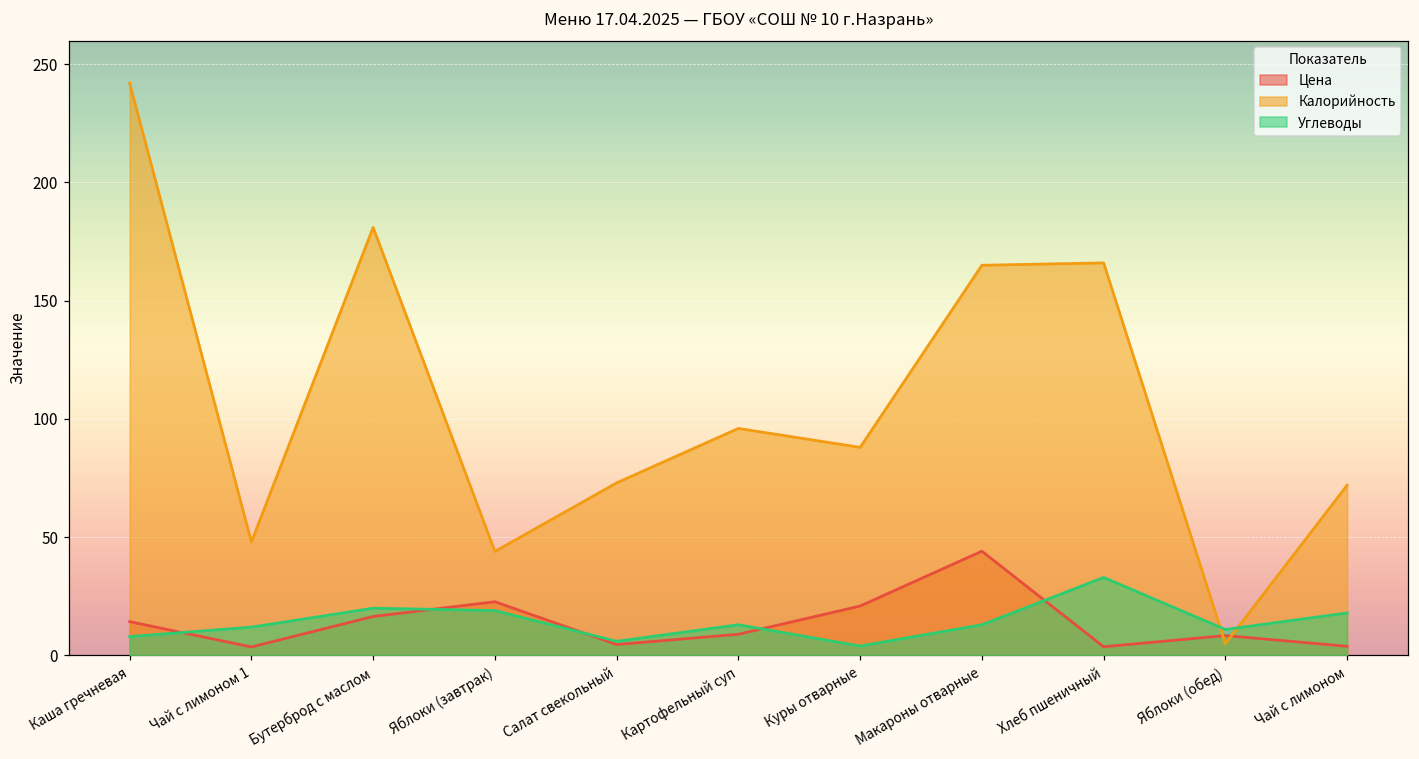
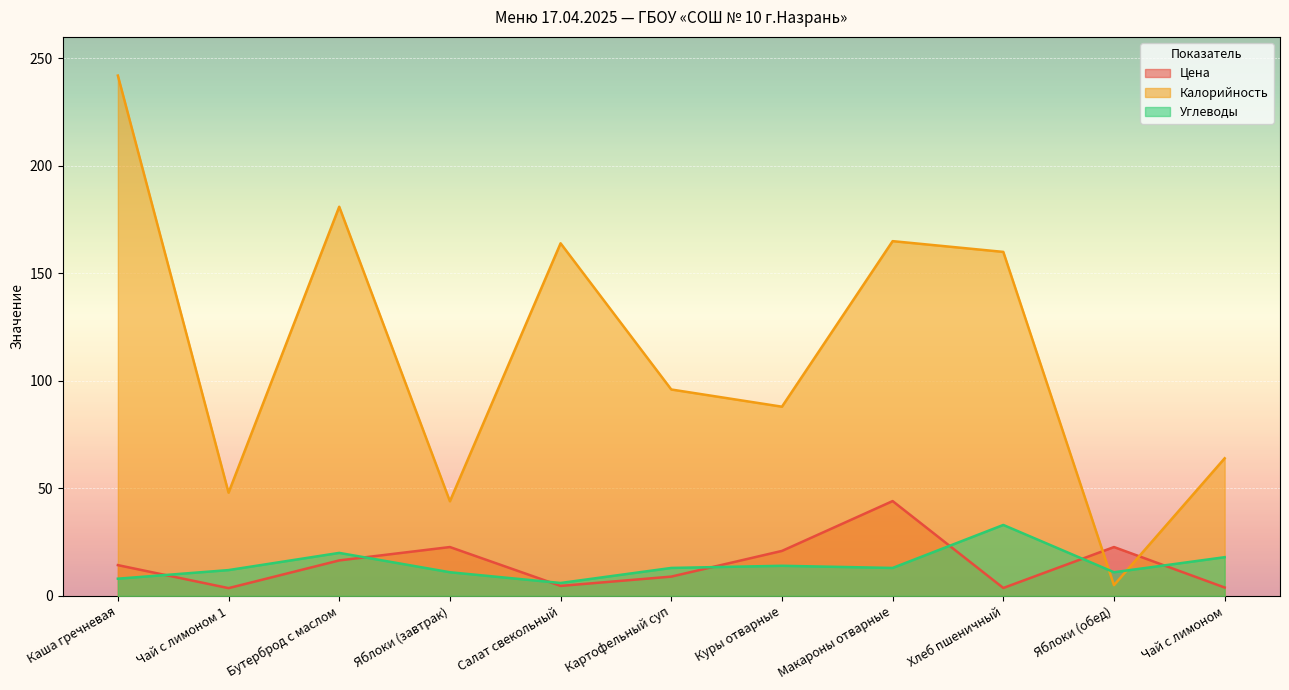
Углеводы, Яблоки (завтрак): 19 -> 11
Калорийность, Салат свекольный: 73 -> 164
Углеводы, Куры отварные: 4 -> 14
Калорийность, Хлеб пшеничный: 166 -> 160
Цена, Яблоки (обед): 8 -> 23
Калорийность, Чай с лимоном: 72 -> 64
